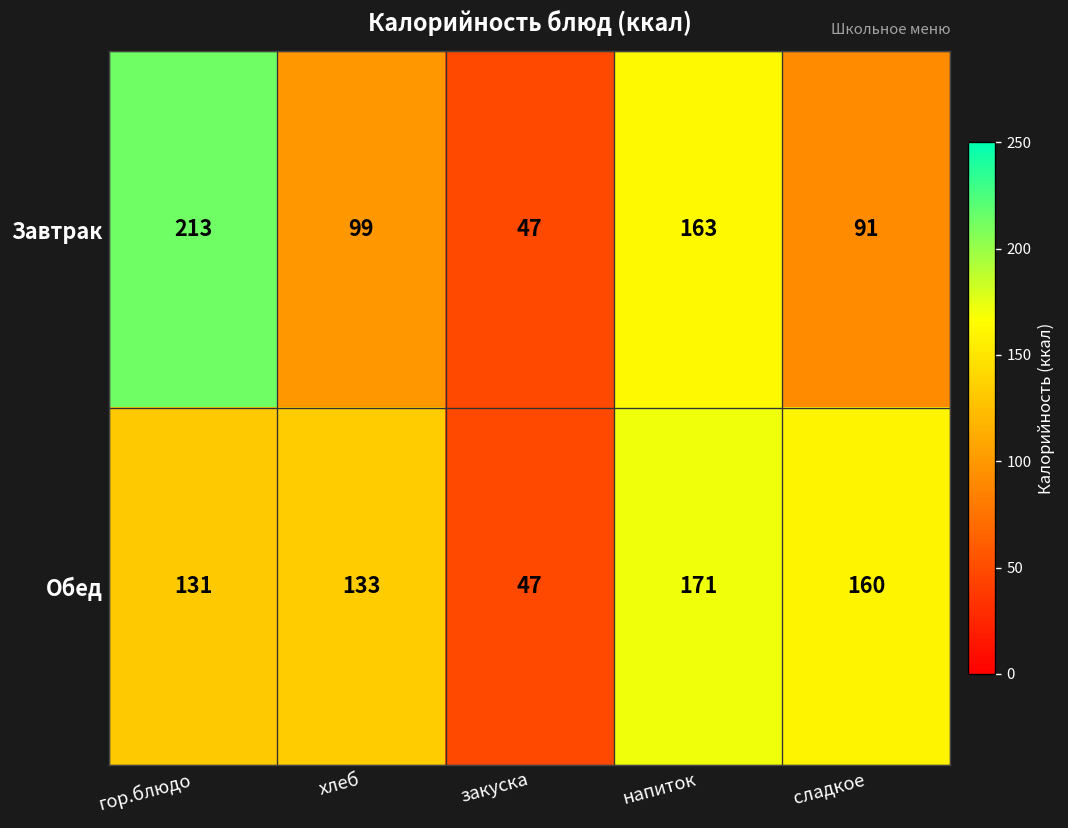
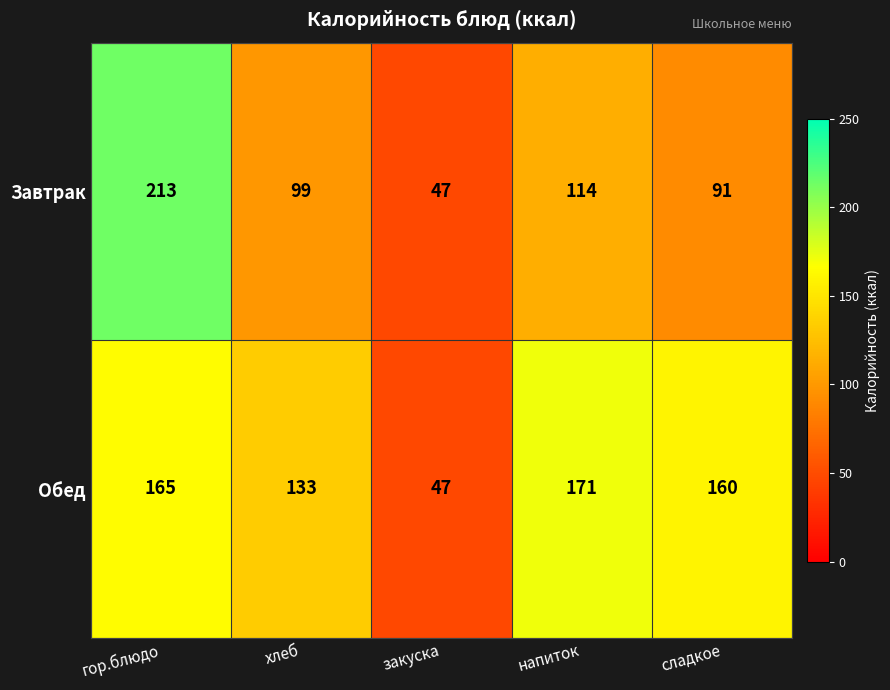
Завтрак, напиток: 163 -> 114
Обед, гор.блюдо: 131 -> 165
